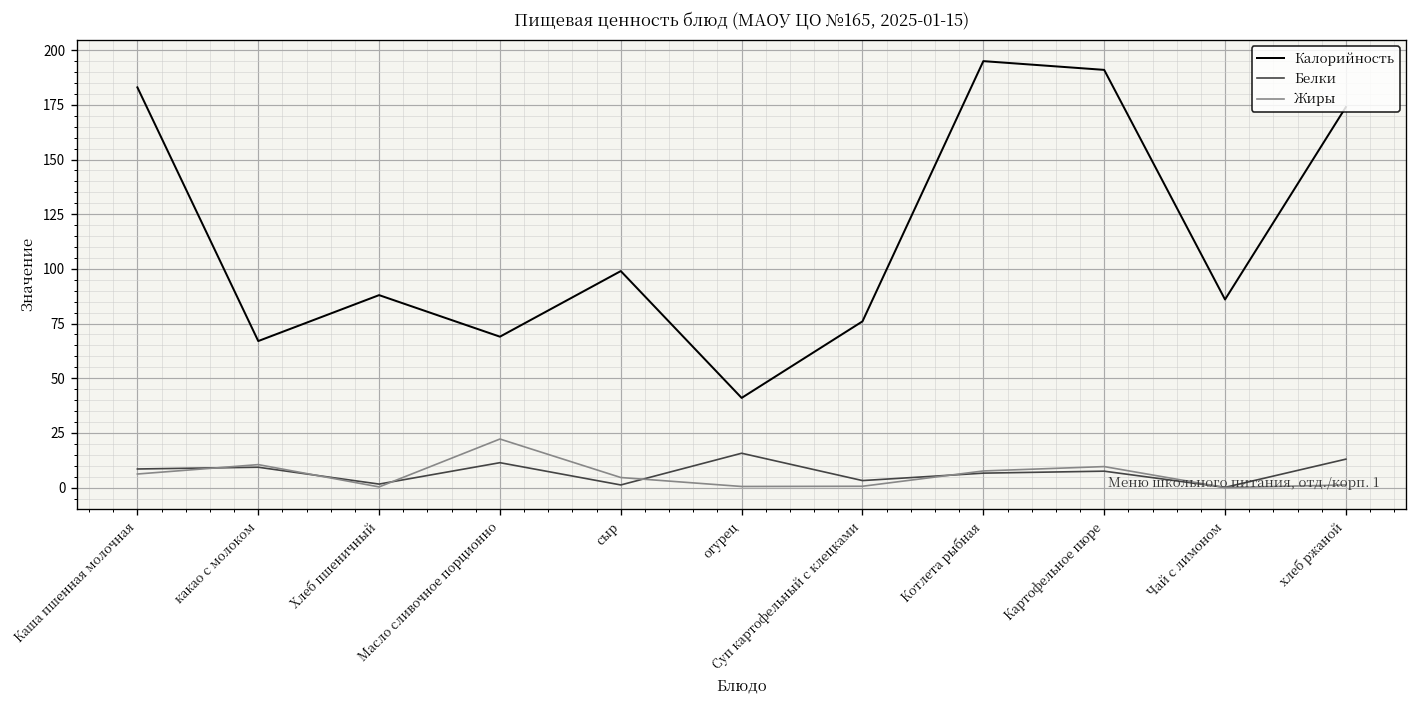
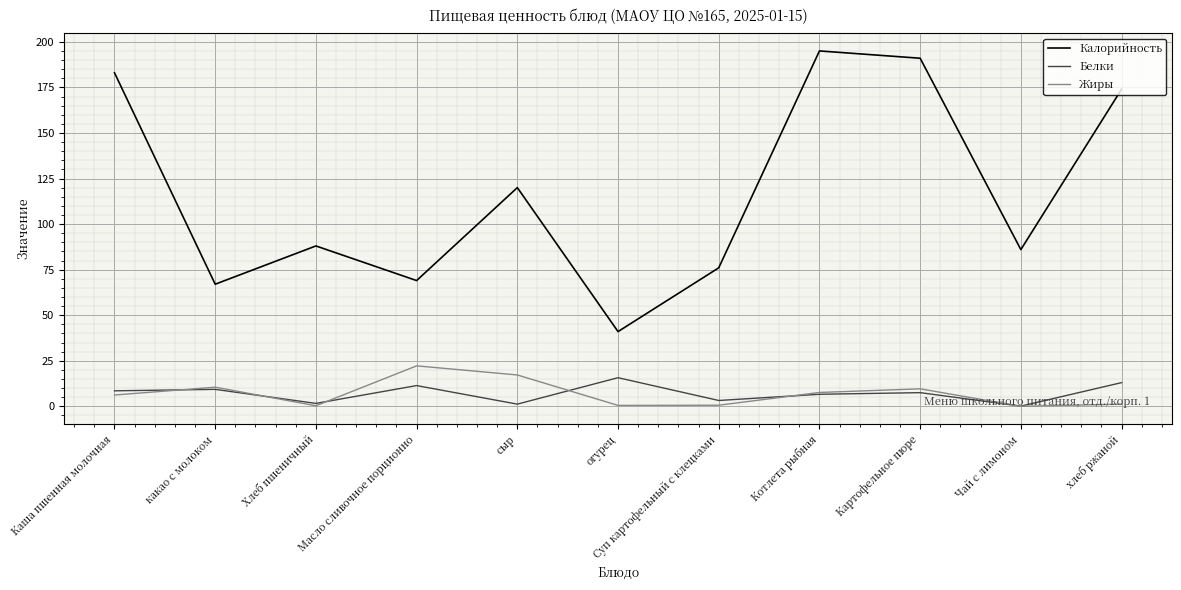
Калорийность, сыр: 99 -> 120
Жиры, сыр: 5 -> 17
